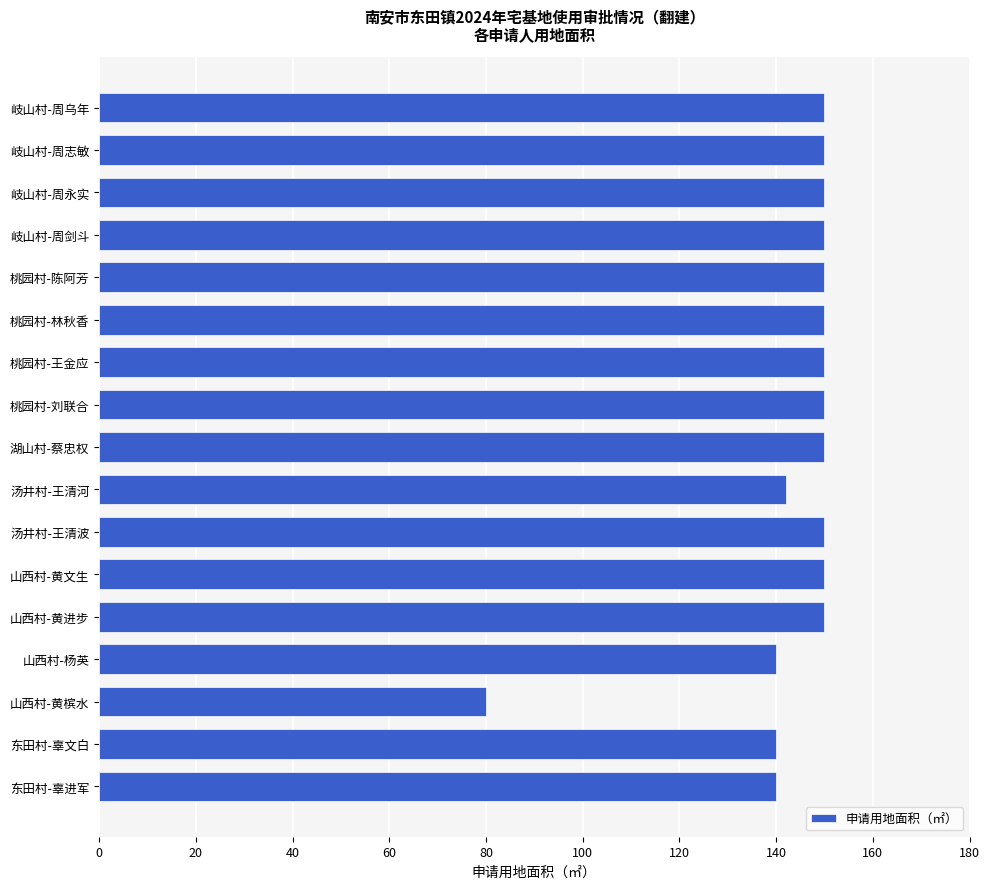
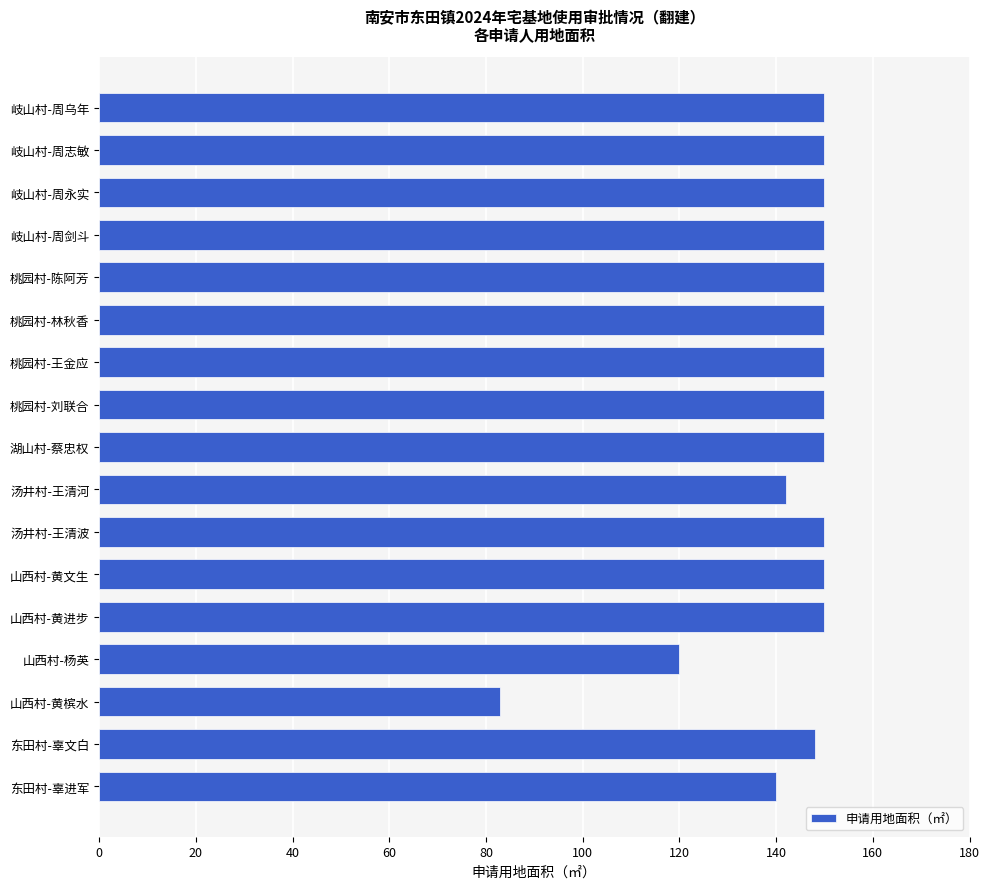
山西村-杨英: 140 -> 120
山西村-黄槟水: 80 -> 83
东田村-辜文白: 140 -> 148
